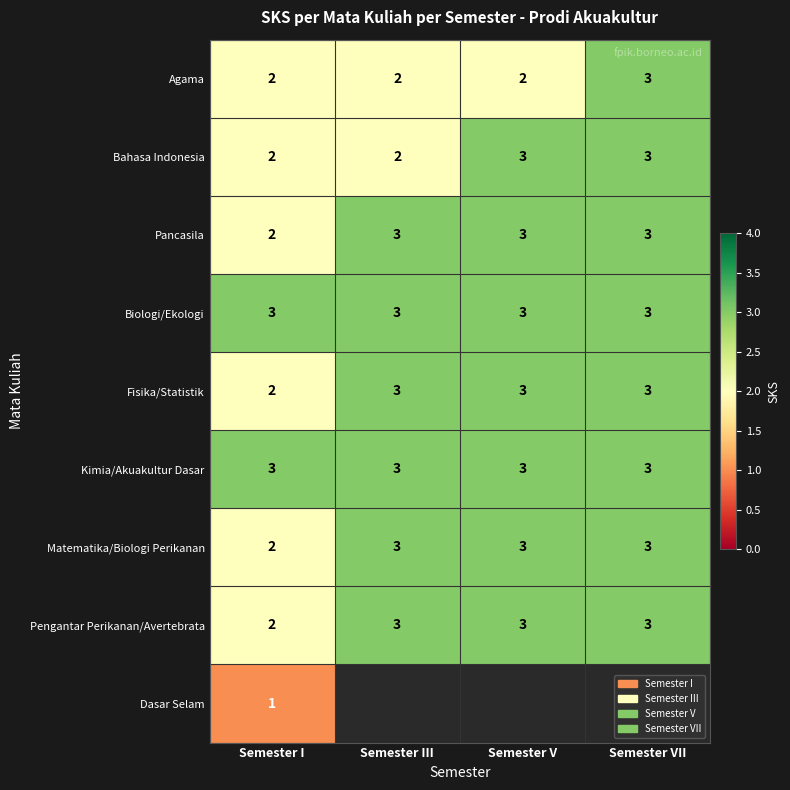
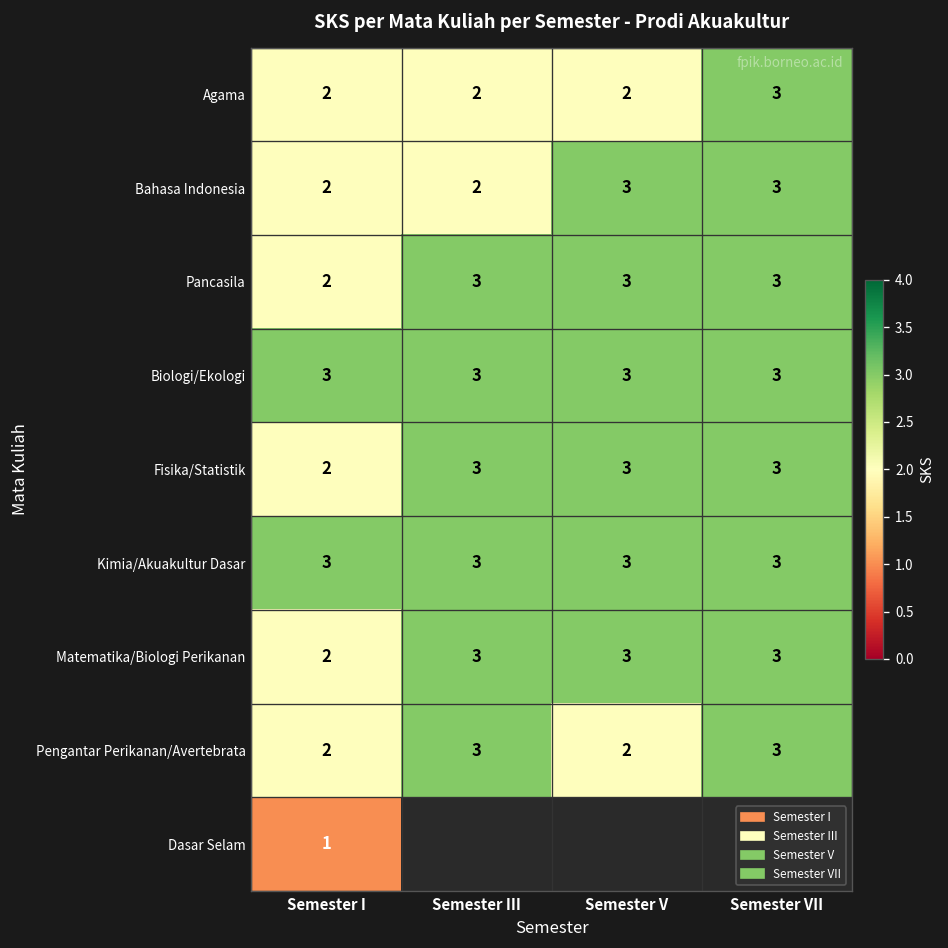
Pengantar Perikanan/Avertebrata, Semester V: 3 -> 2
